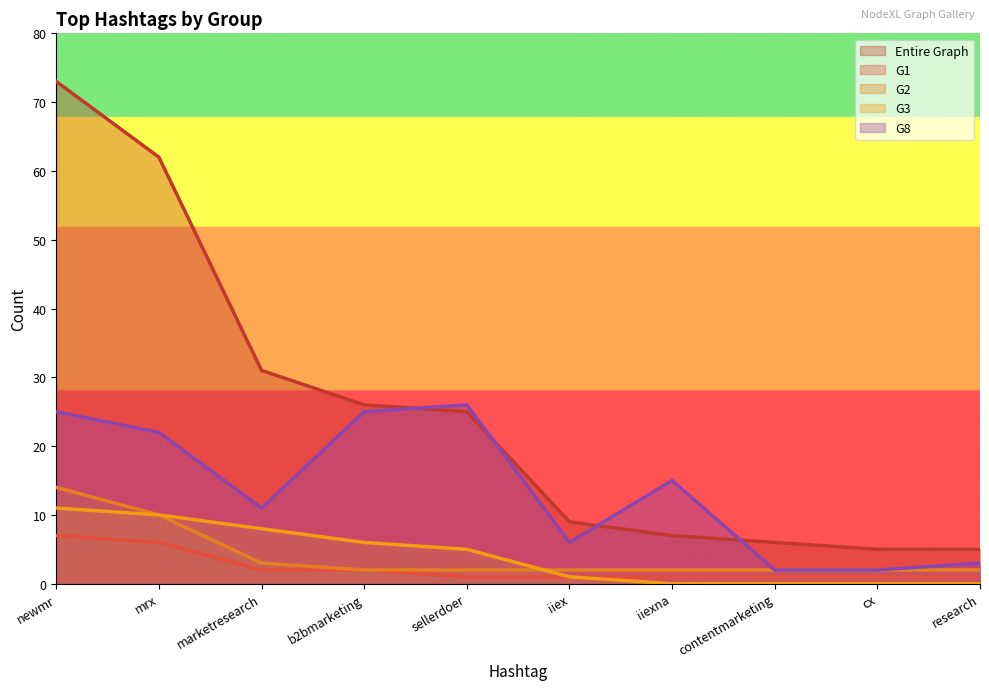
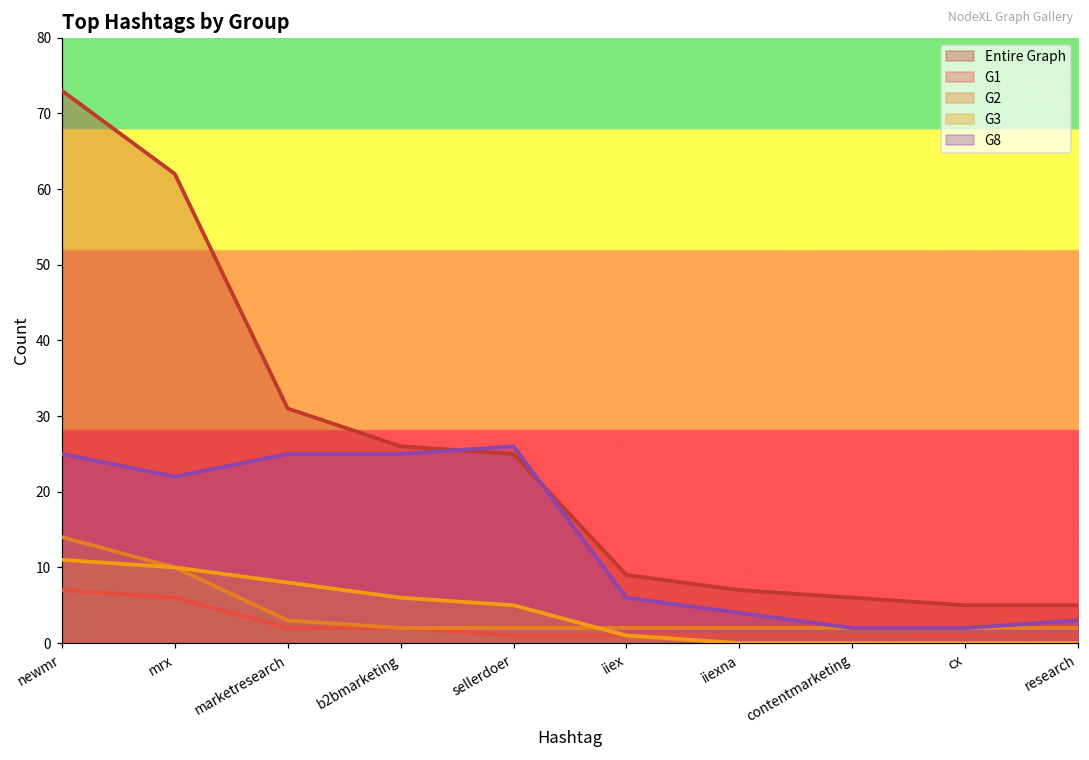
G8, marketresearch: 11 -> 25
G8, iiexna: 15 -> 4
